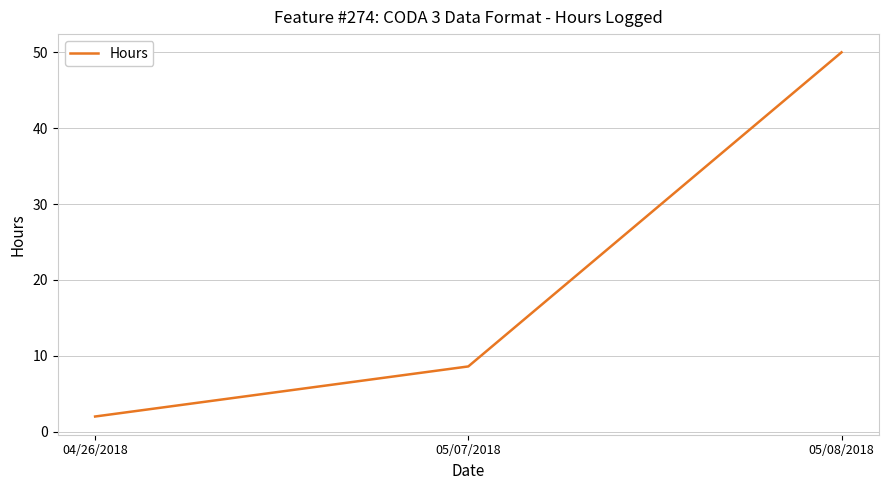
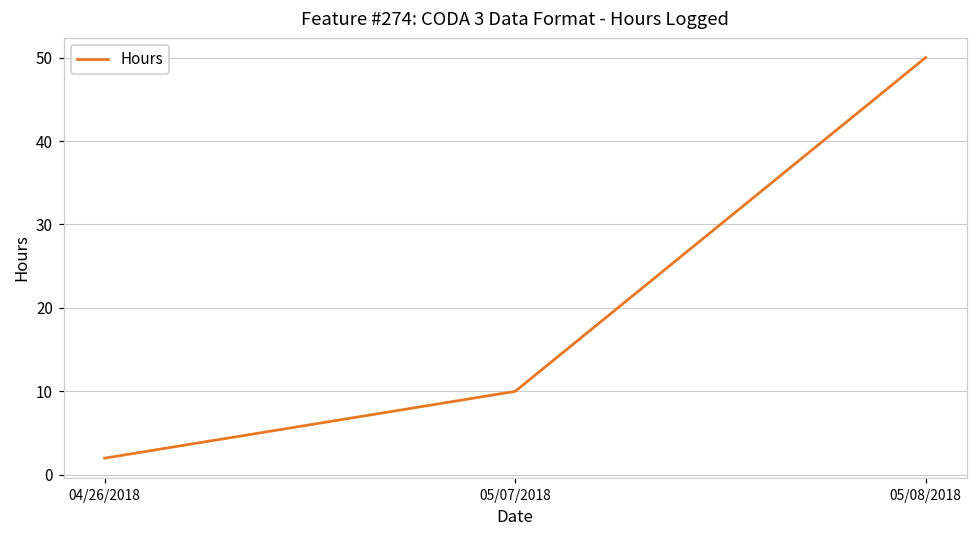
05/07/2018: 9 -> 10
